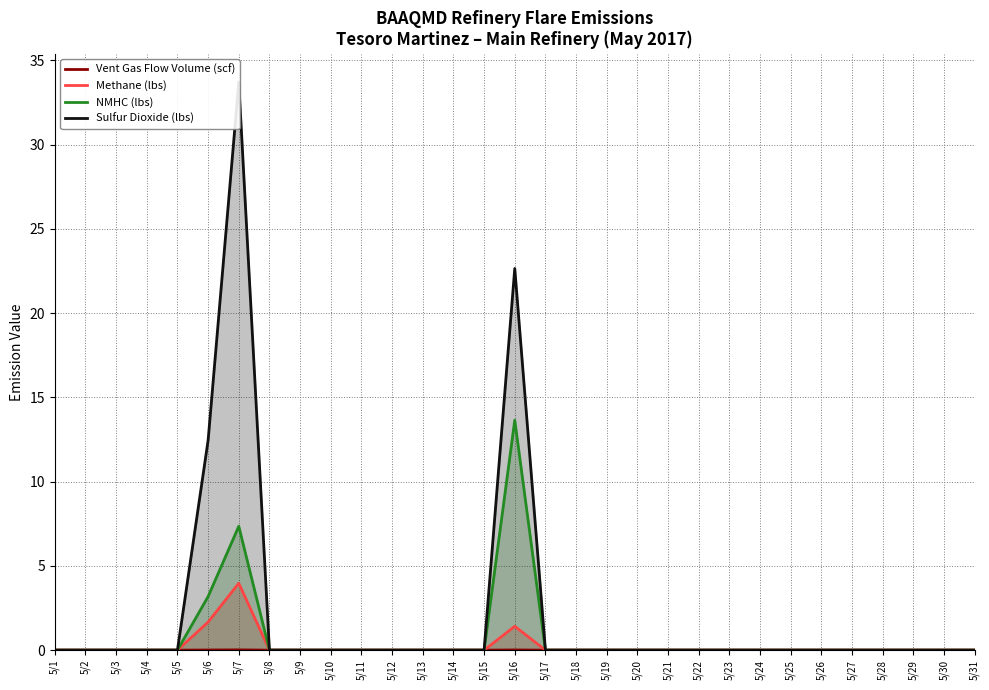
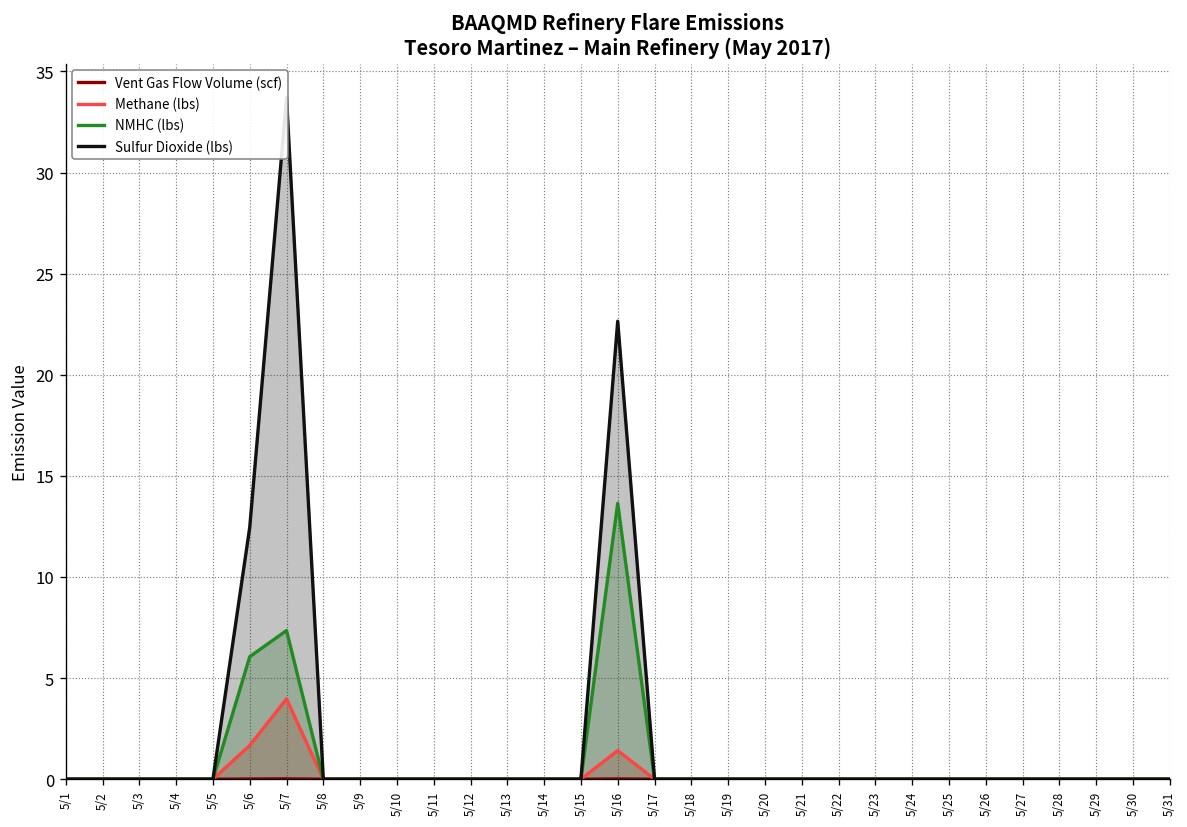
NMHC (lbs), 5/6: 3.2 -> 6.1
